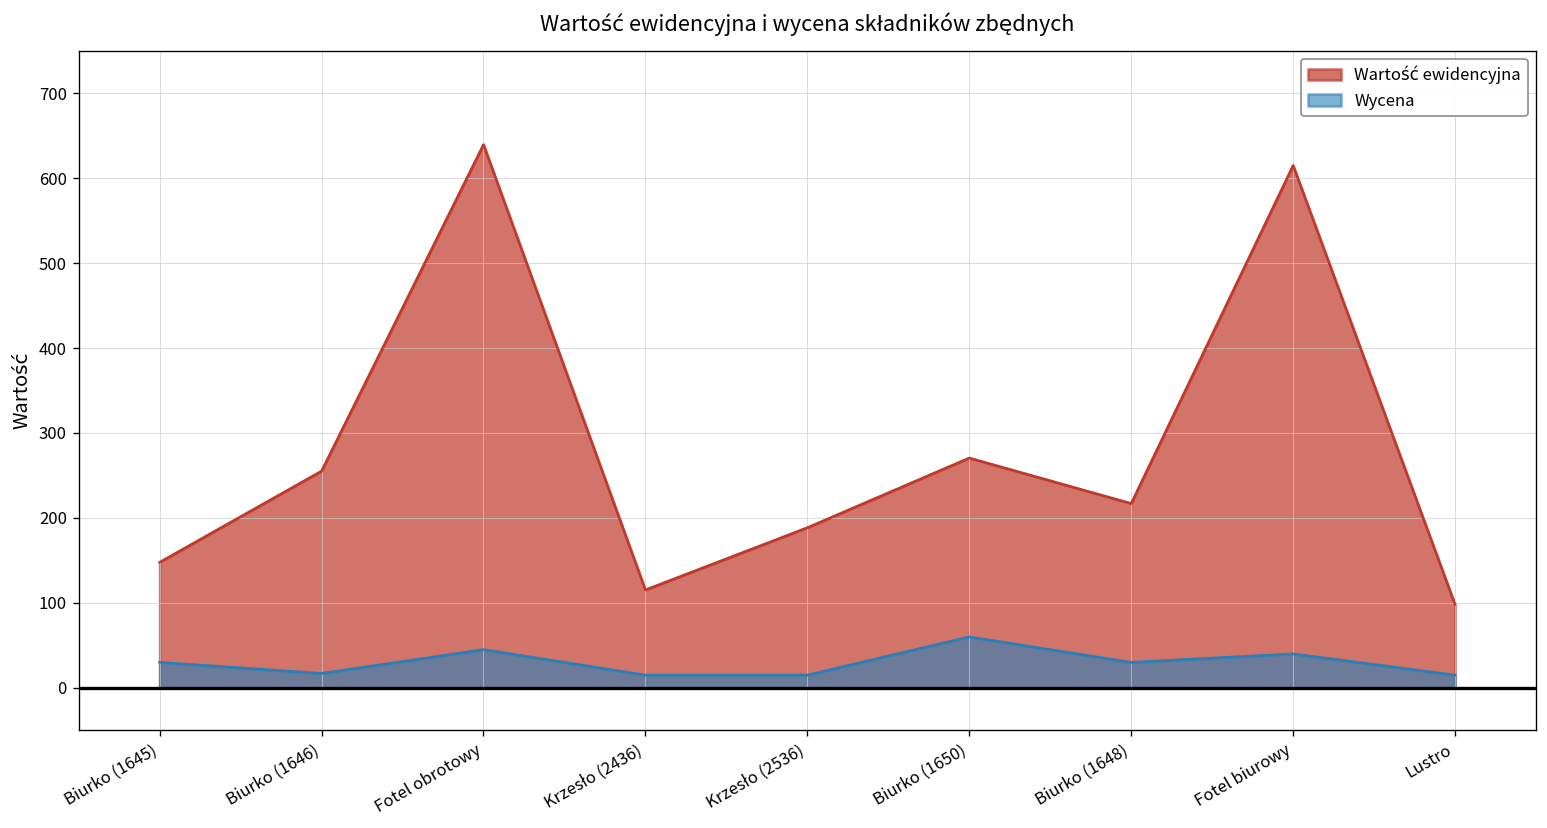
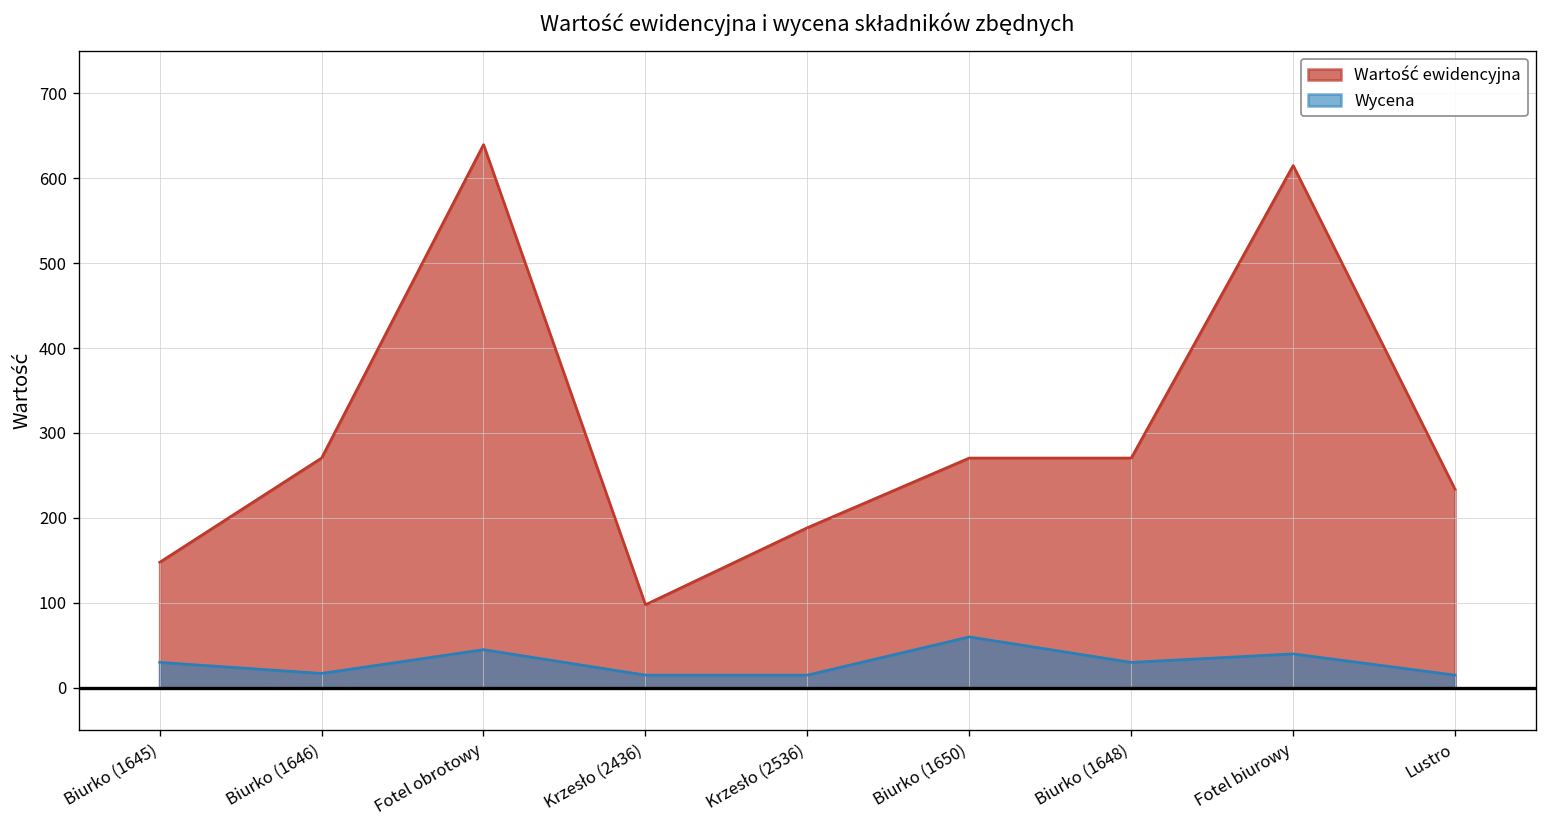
Wartość ewidencyjna, Biurko (1646): 260 -> 270
Wartość ewidencyjna, Krzesło (2436): 120 -> 100
Wartość ewidencyjna, Biurko (1648): 220 -> 270
Wartość ewidencyjna, Lustro: 100 -> 230
